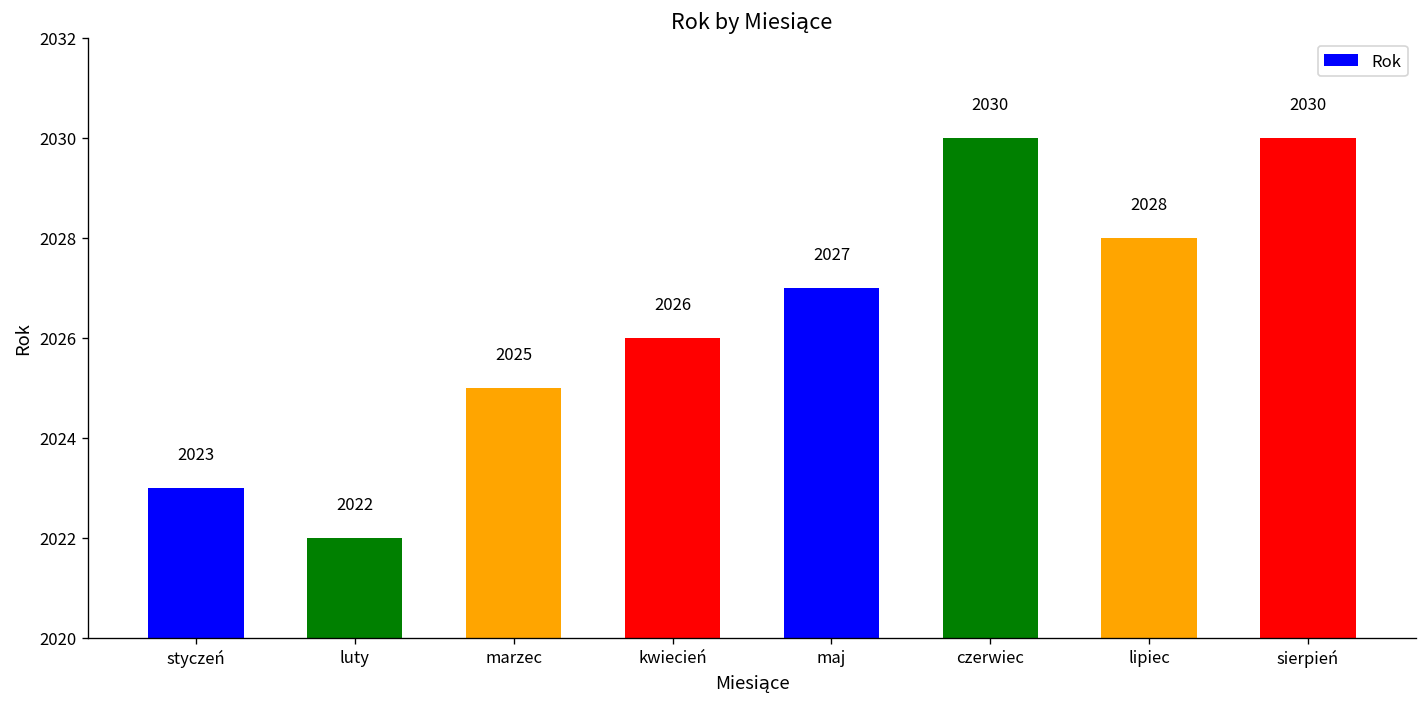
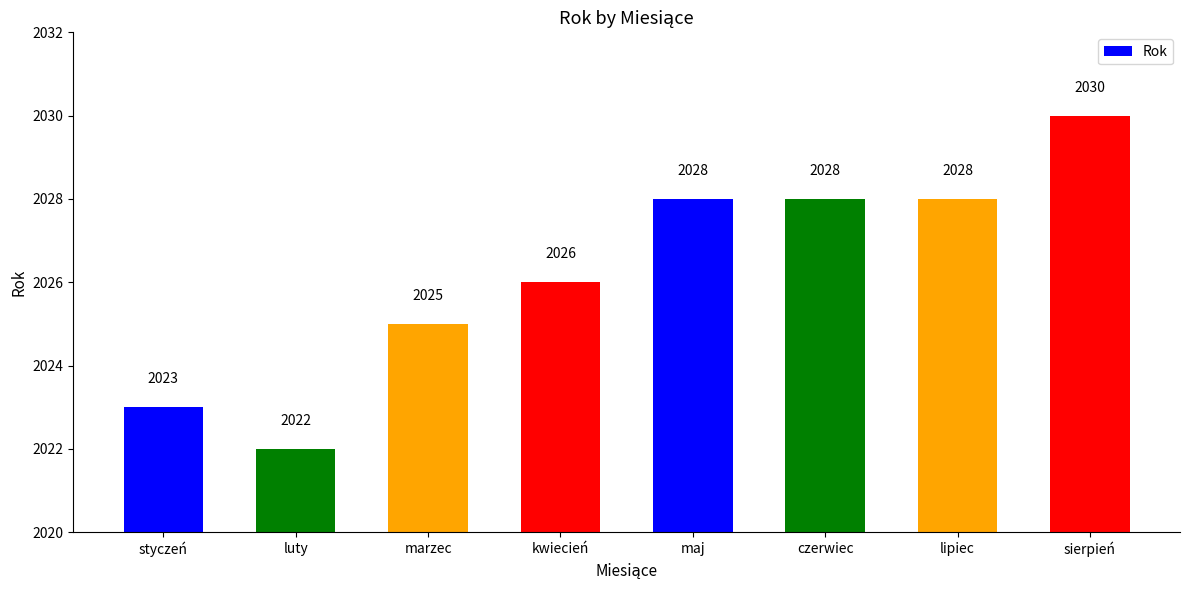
maj: 2027 -> 2028
czerwiec: 2030 -> 2028
